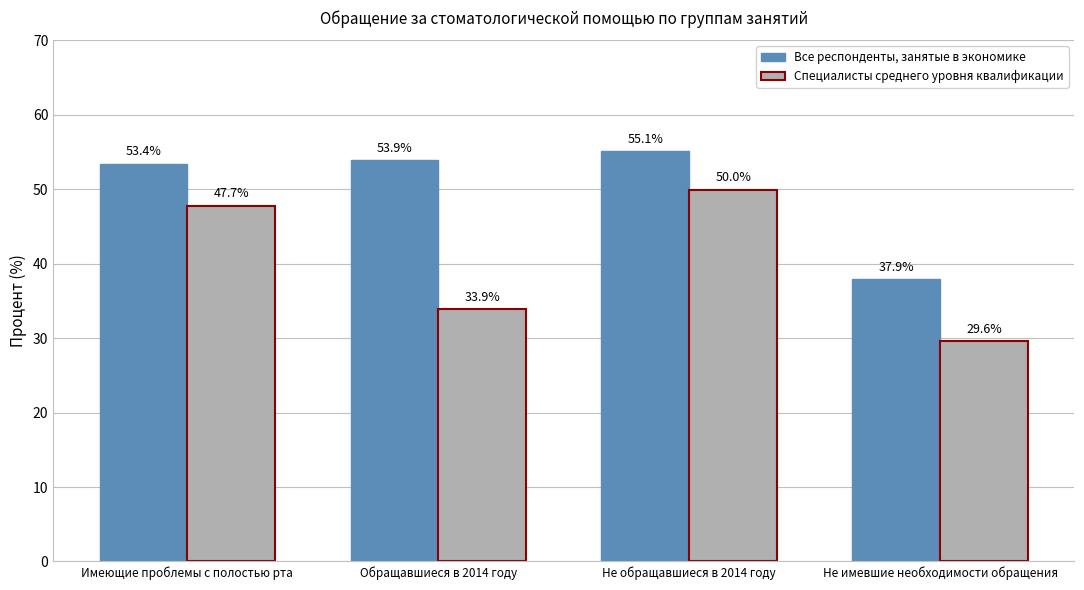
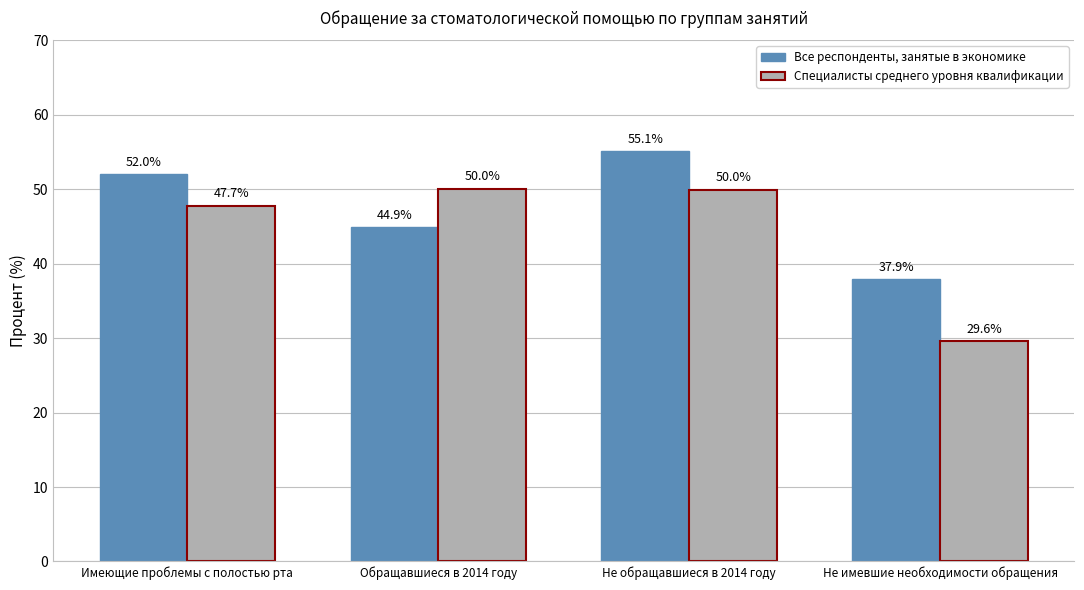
Все респонденты, занятые в экономике, Имеющие проблемы с полостью рта: 53.4% -> 52.0%
Все респонденты, занятые в экономике, Обращавшиеся в 2014 году: 53.9% -> 44.9%
Специалисты среднего уровня квалификации, Обращавшиеся в 2014 году: 33.9% -> 50.0%
